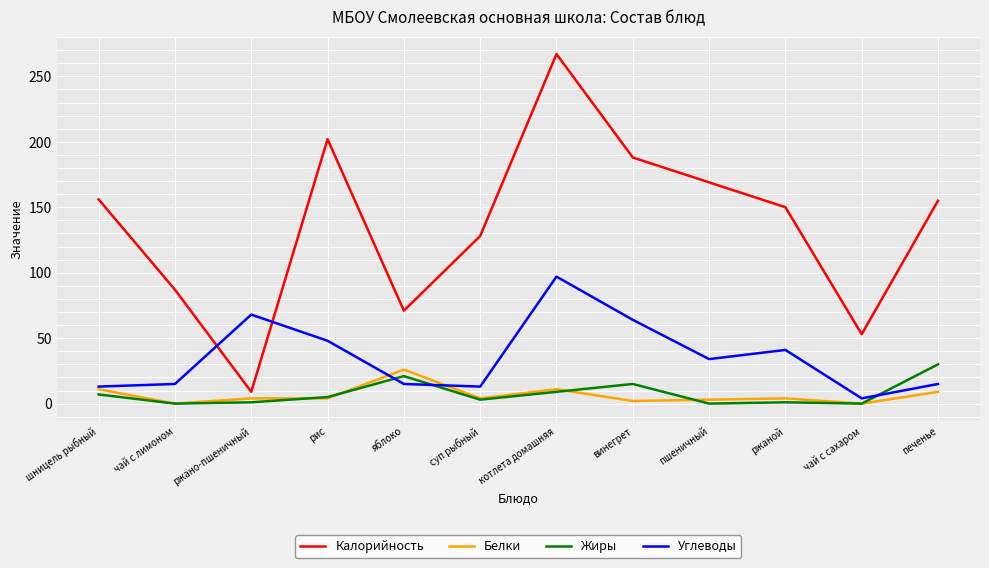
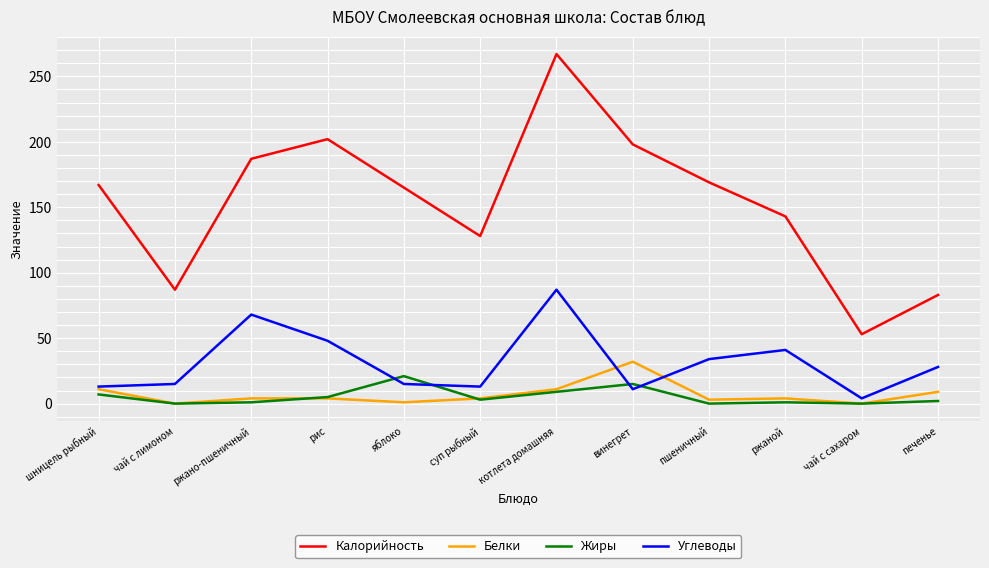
Калорийность, шницель рыбный: 156 -> 167
Калорийность, ржано-пшеничный: 9 -> 187
Калорийность, яблоко: 71 -> 165
Белки, яблоко: 26 -> 1
Углеводы, котлета домашняя: 97 -> 87
Калорийность, винегрет: 188 -> 198
Белки, винегрет: 2 -> 32
Углеводы, винегрет: 64 -> 11
Калорийность, ржаной: 150 -> 143
Калорийность, печенье: 155 -> 83
Жиры, печенье: 30 -> 2
Углеводы, печенье: 15 -> 28
